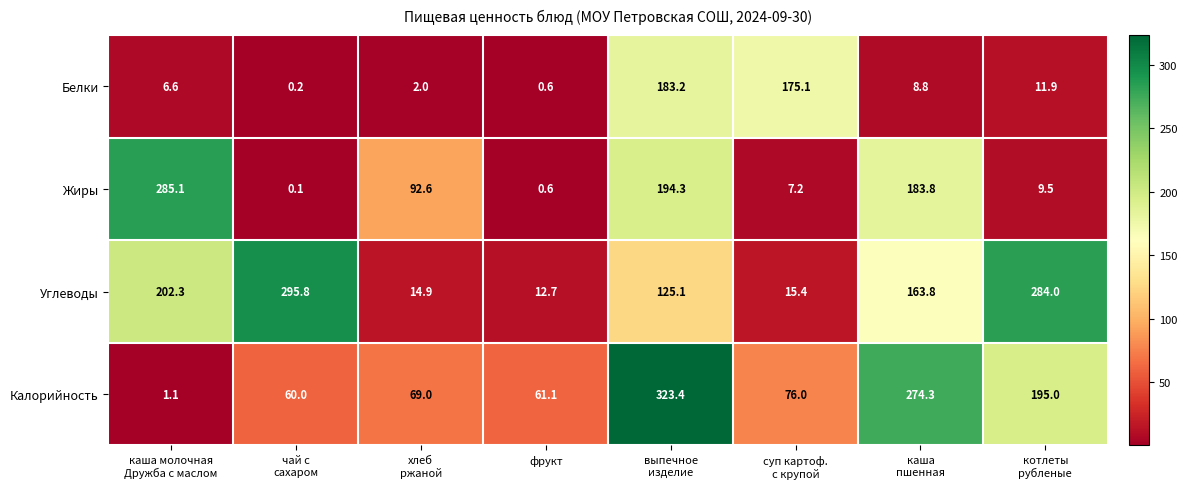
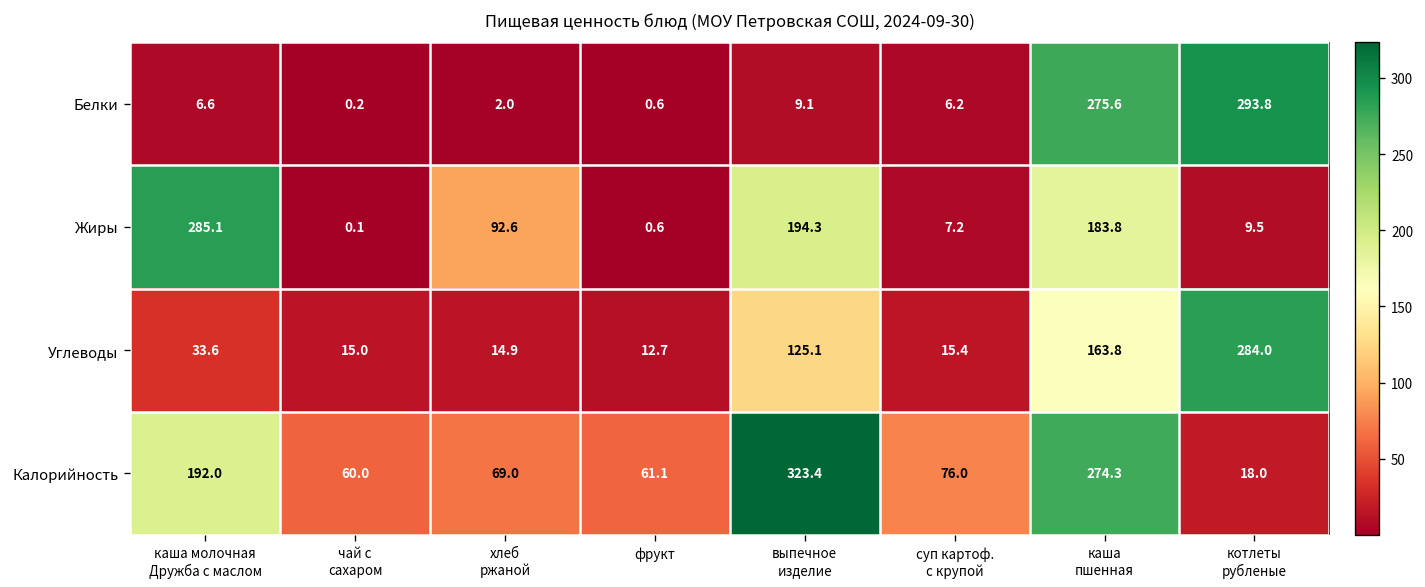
Белки, выпечное изделие: 183.2 -> 9.1
Белки, суп картоф. с крупой: 175.1 -> 6.2
Белки, каша пшенная: 8.8 -> 275.6
Белки, котлеты рубленые: 11.9 -> 293.8
Углеводы, каша молочная Дружба с маслом: 202.3 -> 33.6
Углеводы, чай с сахаром: 295.8 -> 15.0
Калорийность, каша молочная Дружба с маслом: 1.1 -> 192.0
Калорийность, котлеты рубленые: 195.0 -> 18.0
